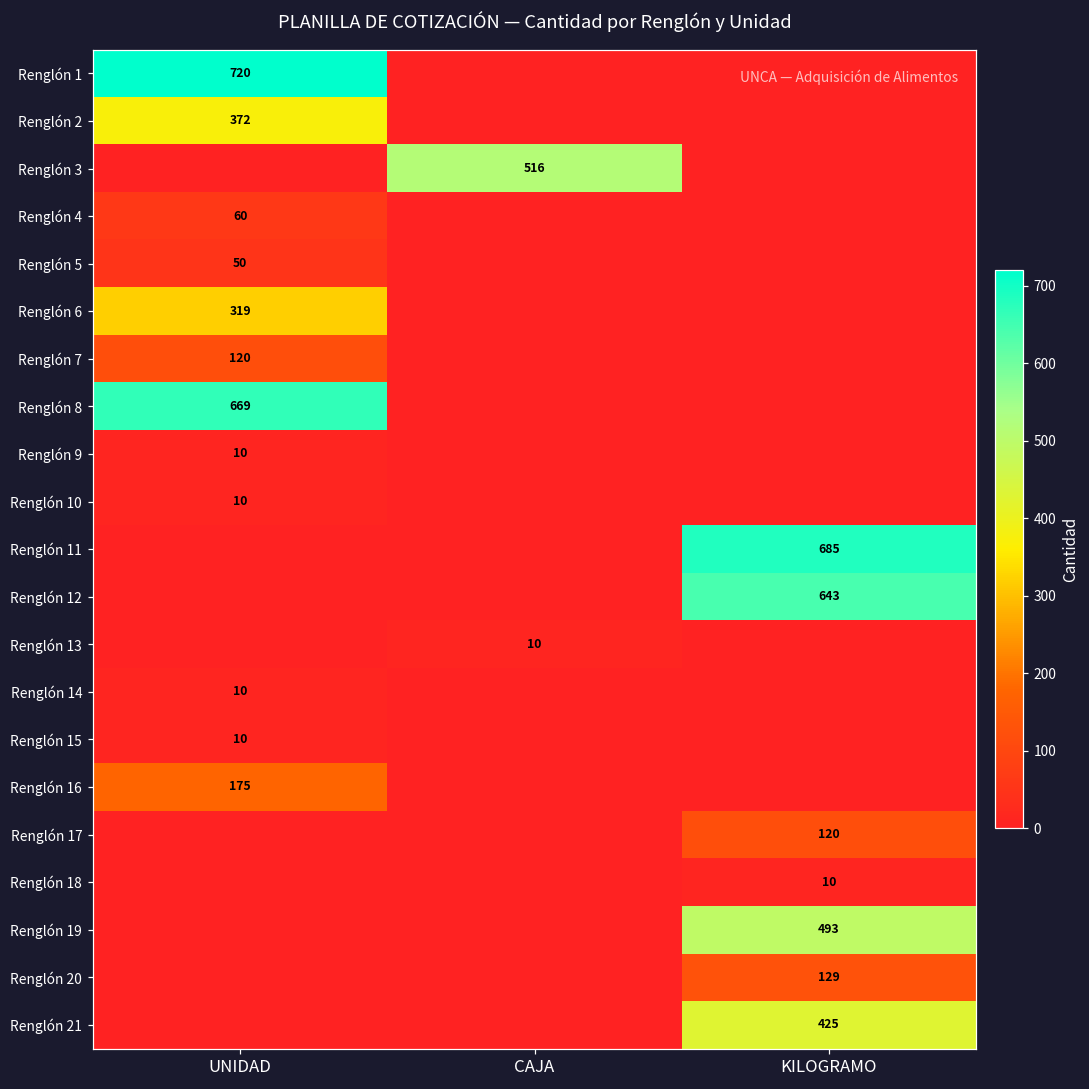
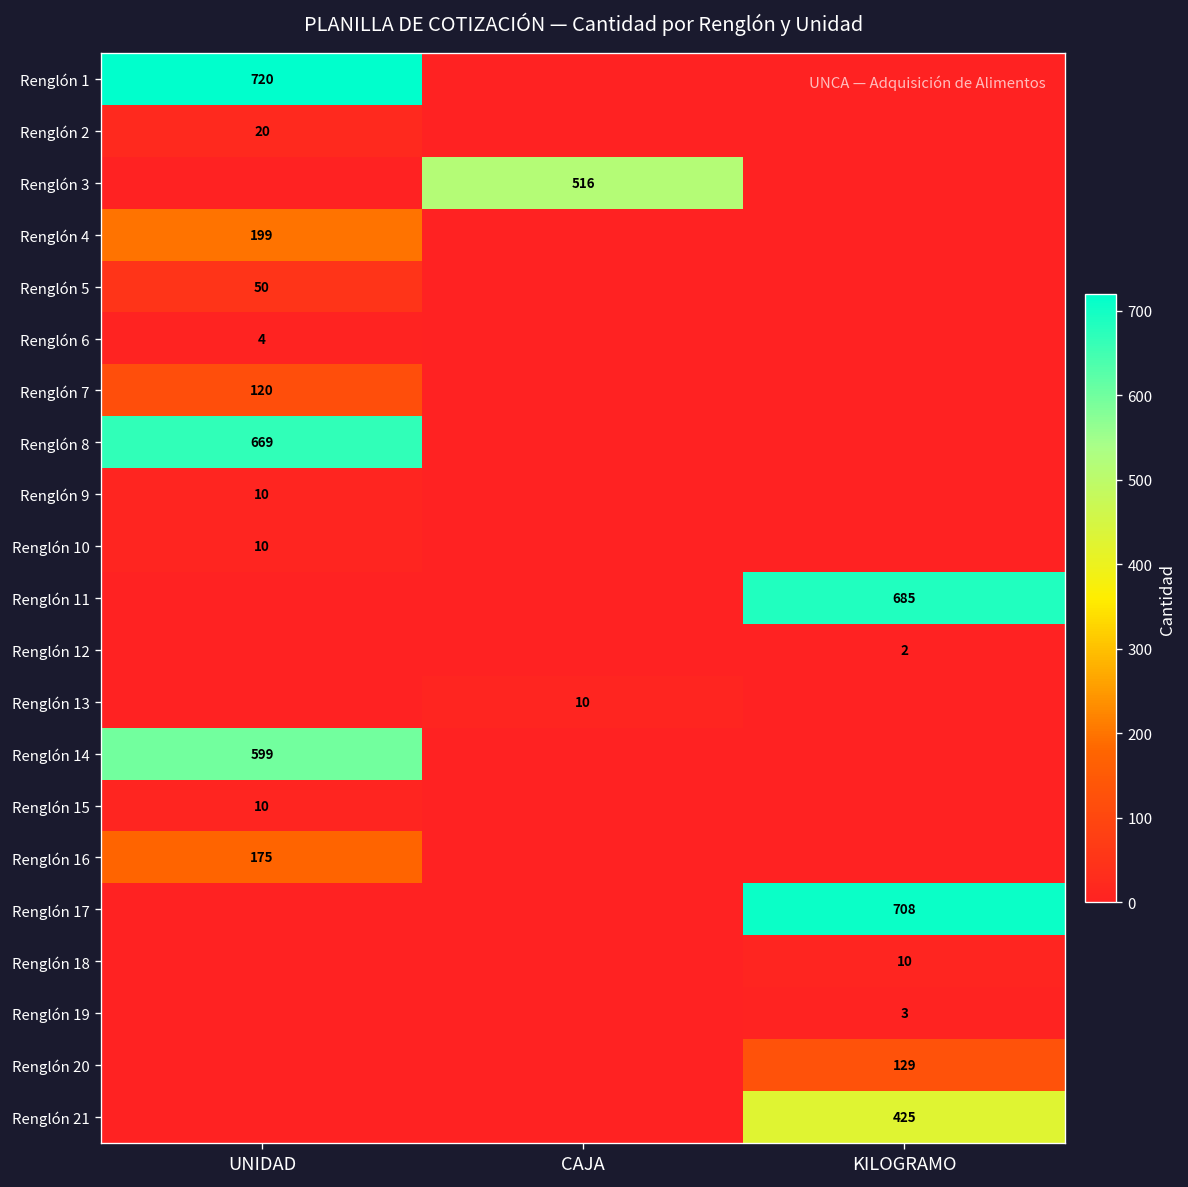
Renglón 2, UNIDAD: 372 -> 20
Renglón 4, UNIDAD: 60 -> 199
Renglón 6, UNIDAD: 319 -> 4
Renglón 12, KILOGRAMO: 643 -> 2
Renglón 14, UNIDAD: 10 -> 599
Renglón 17, KILOGRAMO: 120 -> 708
Renglón 19, KILOGRAMO: 493 -> 3
